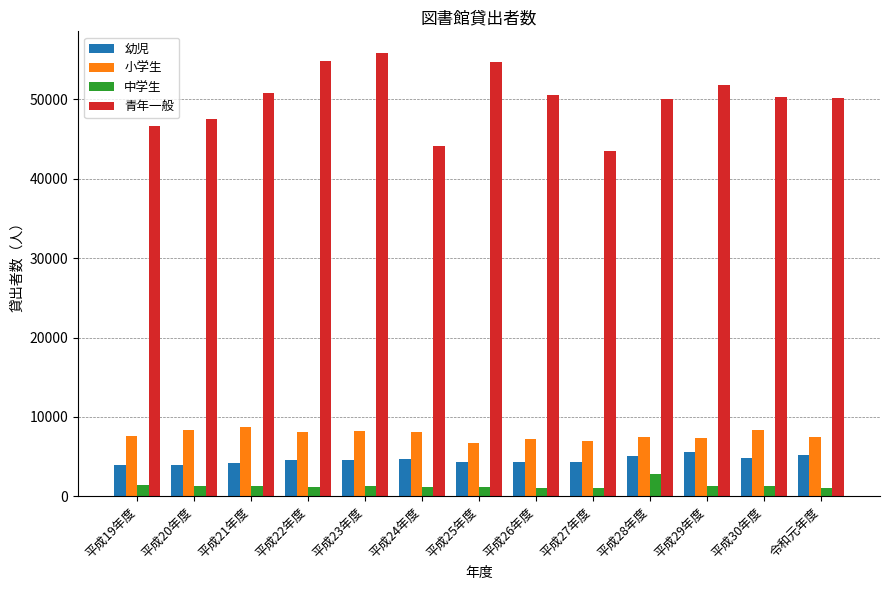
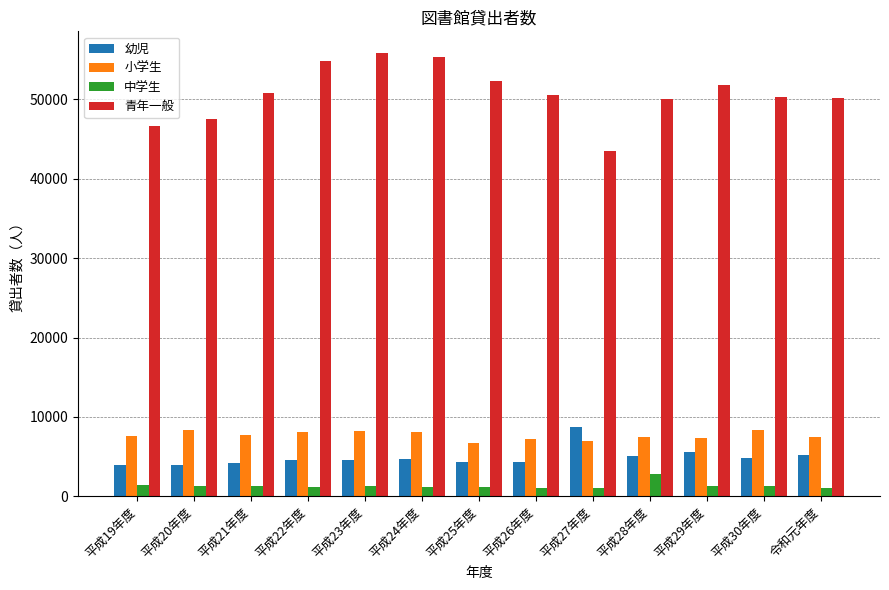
小学生, 平成21年度: 9000 -> 8000
青年一般, 平成24年度: 44000 -> 55000
青年一般, 平成25年度: 55000 -> 52000
幼児, 平成27年度: 4000 -> 9000
